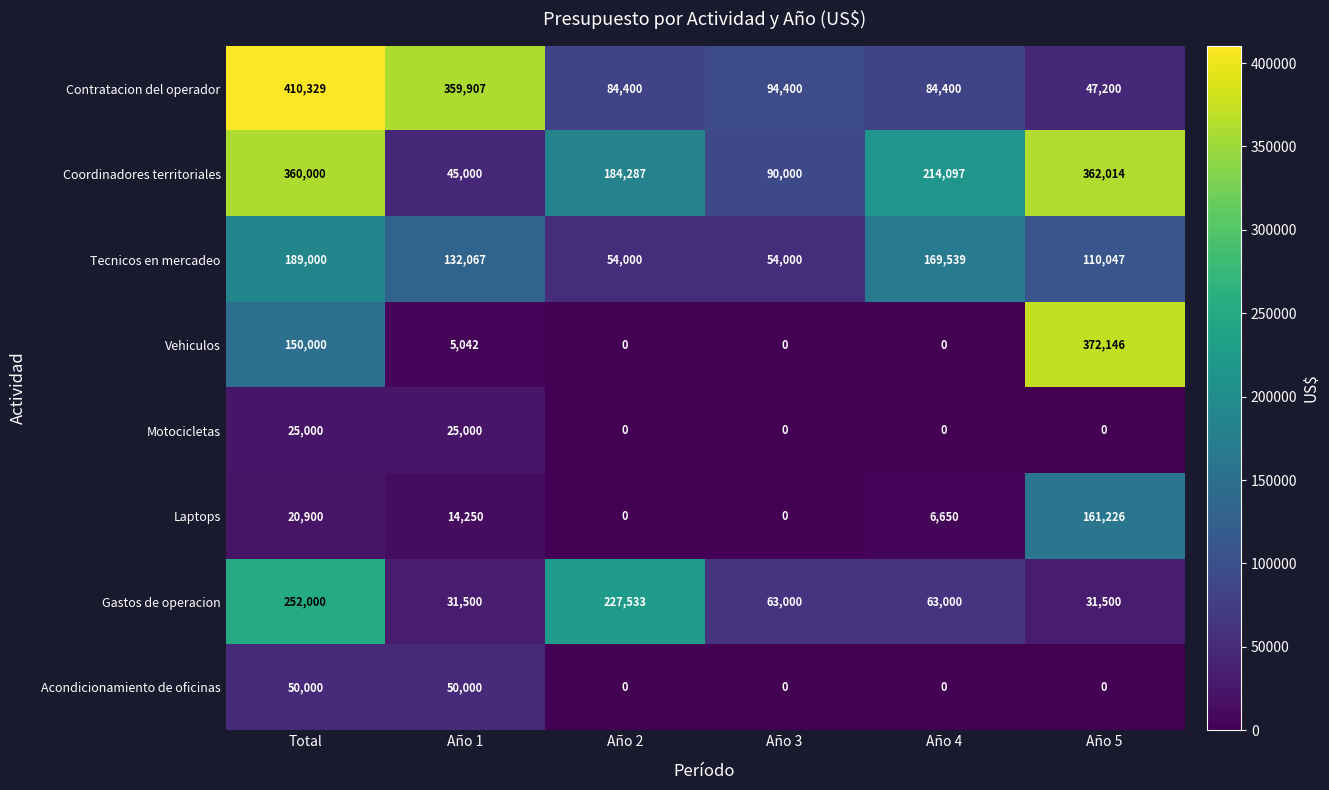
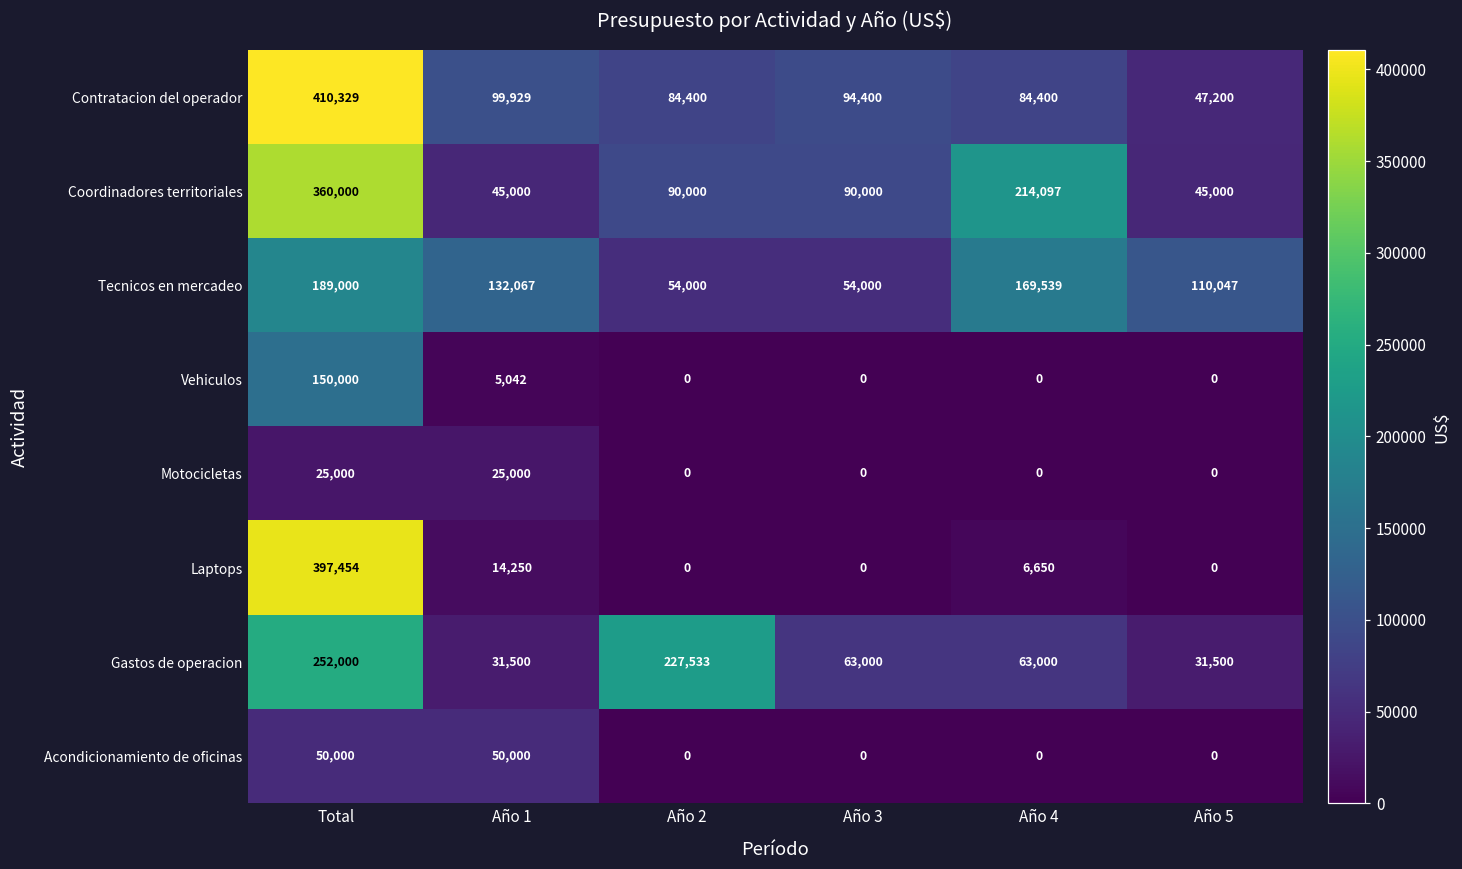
Contratacion del operador, Año 1: 359,907 -> 99,929
Coordinadores territoriales, Año 2: 184,287 -> 90,000
Coordinadores territoriales, Año 5: 362,014 -> 45,000
Vehiculos, Año 5: 372,146 -> 0
Laptops, Total: 20,900 -> 397,454
Laptops, Año 5: 161,226 -> 0
